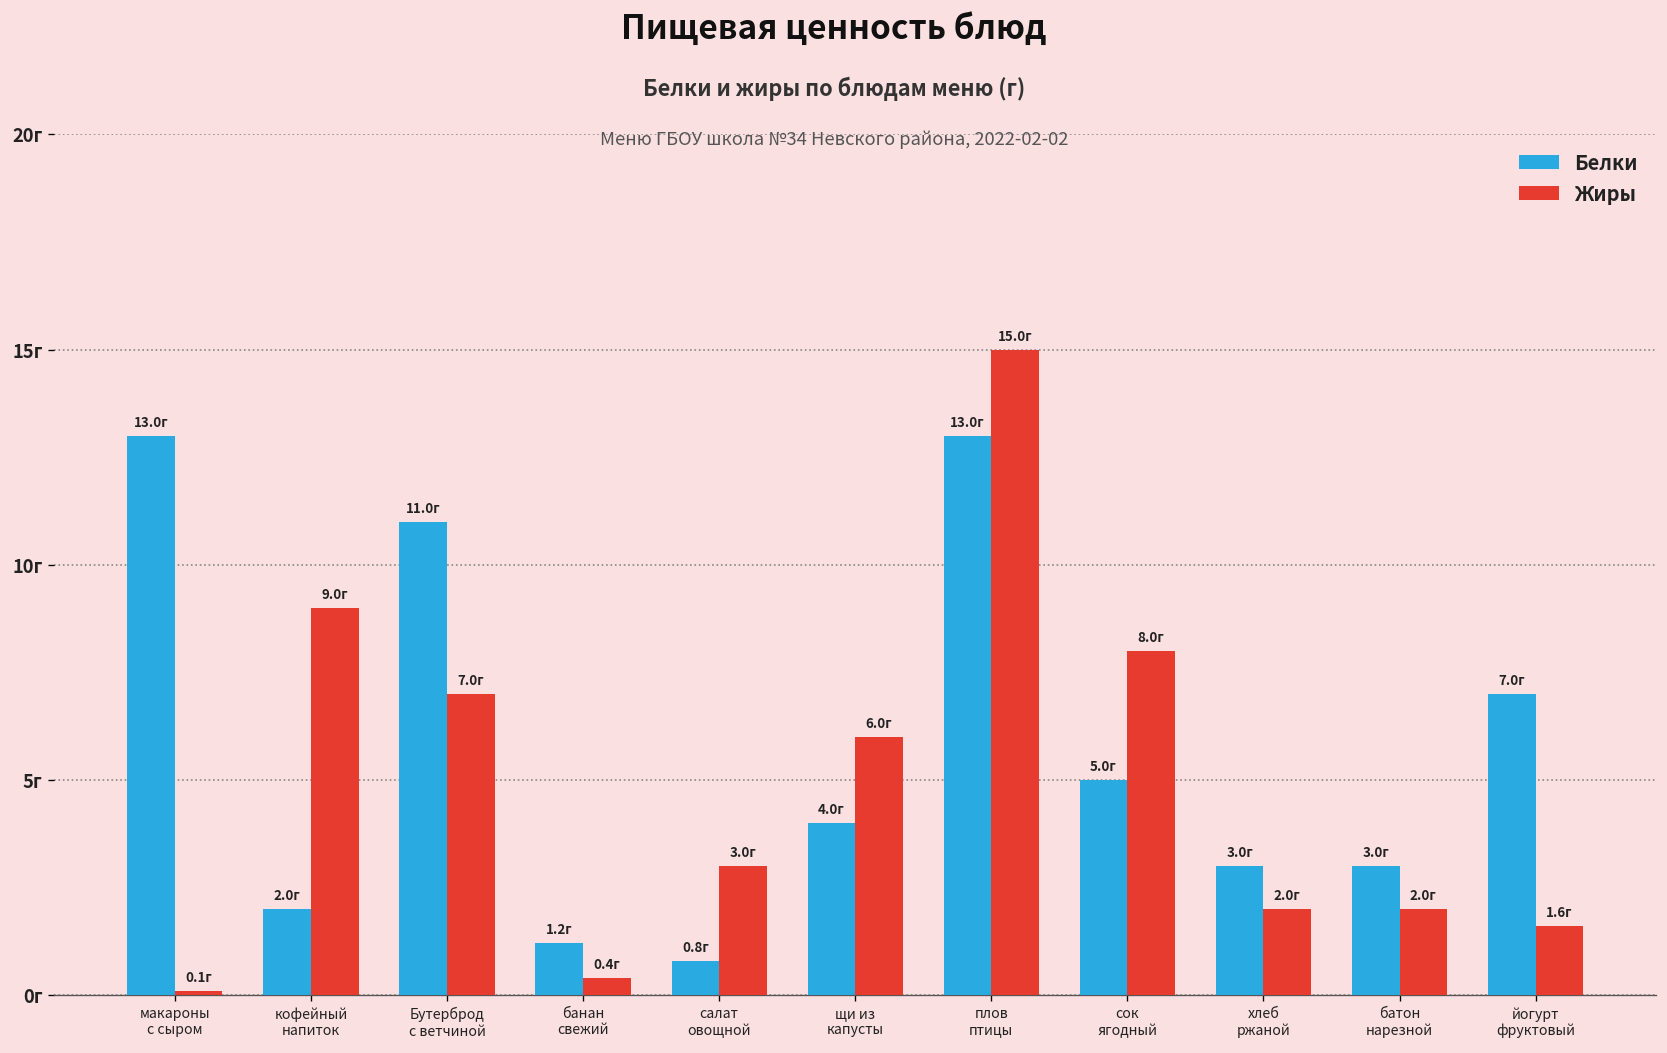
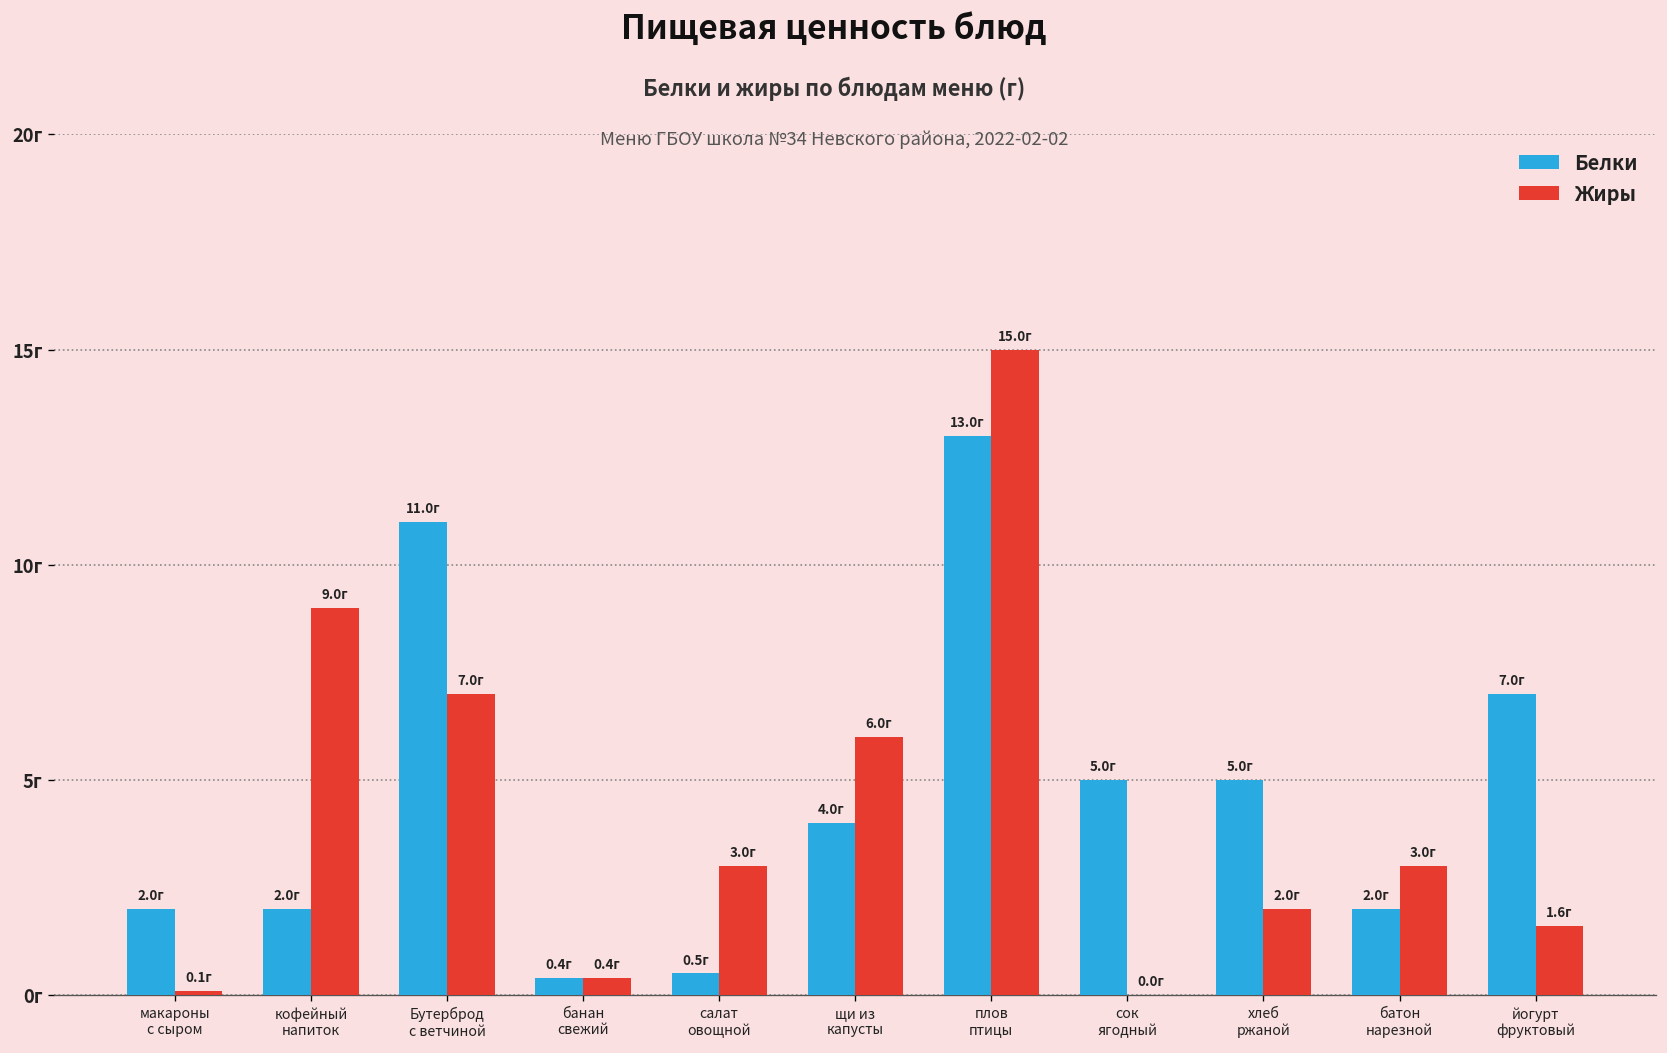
Белки, макароны с сыром: 13.0г -> 2.0г
Белки, банан свежий: 1.2г -> 0.4г
Белки, салат овощной: 0.8г -> 0.5г
Жиры, сок ягодный: 8.0г -> 0.0г
Белки, хлеб ржаной: 3.0г -> 5.0г
Белки, батон нарезной: 3.0г -> 2.0г
Жиры, батон нарезной: 2.0г -> 3.0г
